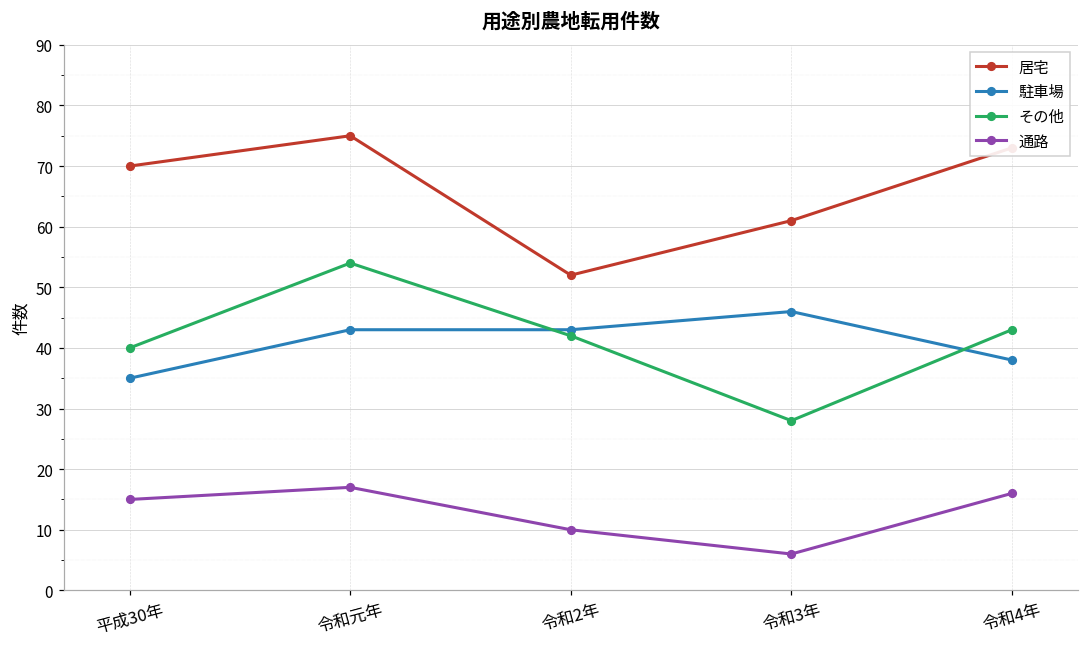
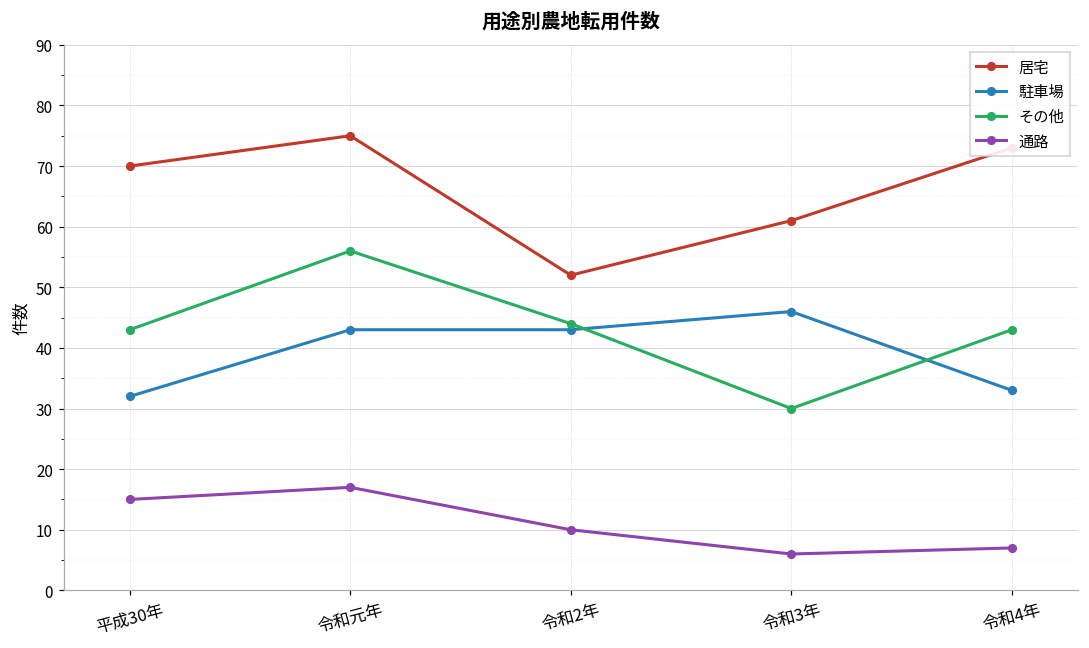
駐車場, 平成30年: 35 -> 32
その他, 平成30年: 40 -> 43
その他, 令和元年: 54 -> 56
その他, 令和2年: 42 -> 44
その他, 令和3年: 28 -> 30
駐車場, 令和4年: 38 -> 33
通路, 令和4年: 16 -> 7
